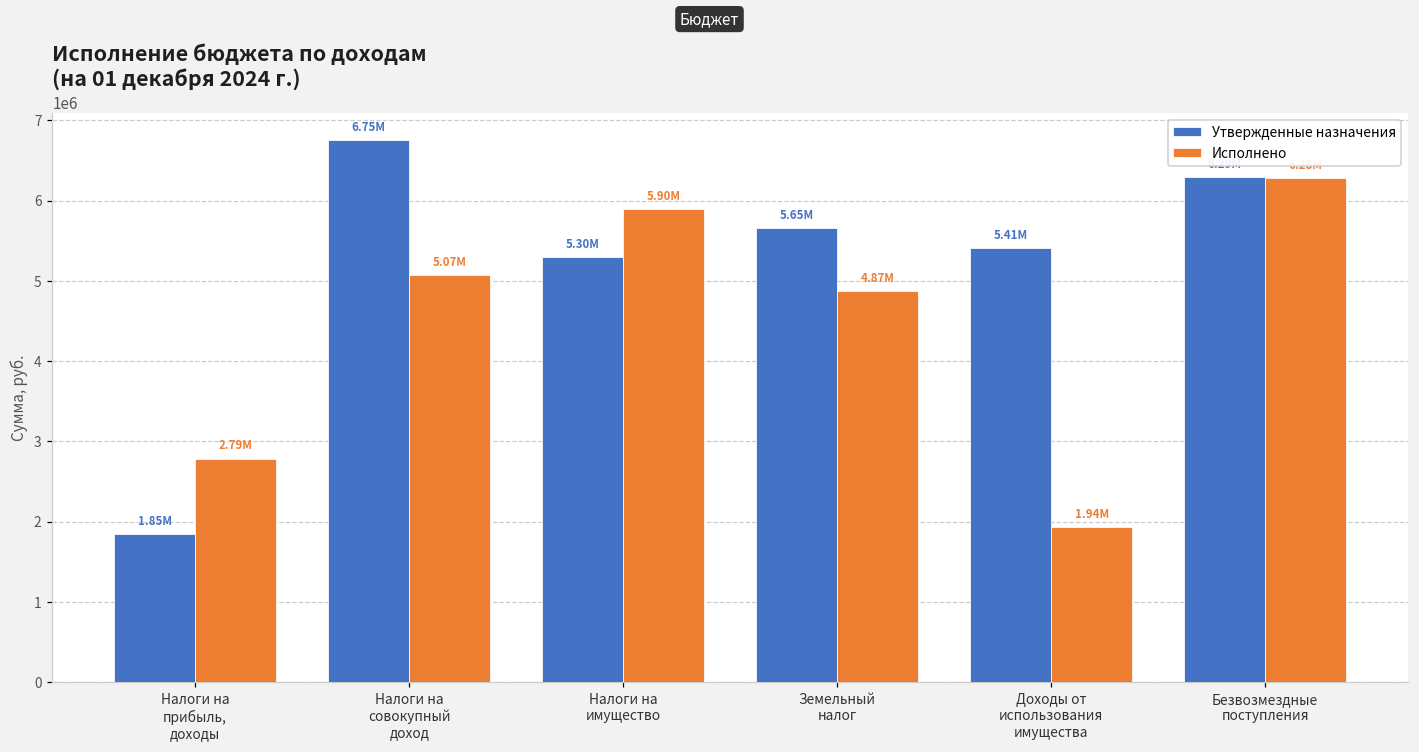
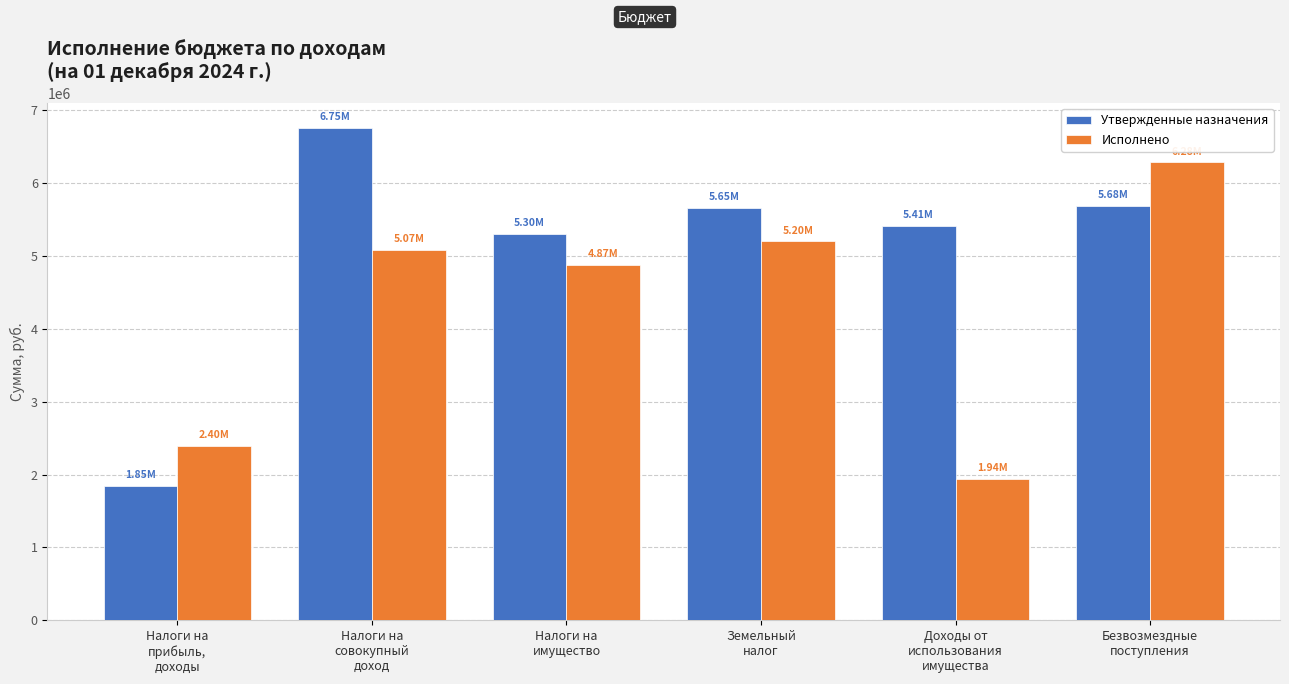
Исполнено, Налоги на прибыль, доходы: 2.79М -> 2.40М
Исполнено, Налоги на имущество: 5.90М -> 4.87М
Исполнено, Земельный налог: 4.87М -> 5.20М
Утвержденные назначения, Безвозмездные поступления: 6300000 -> 5700000
